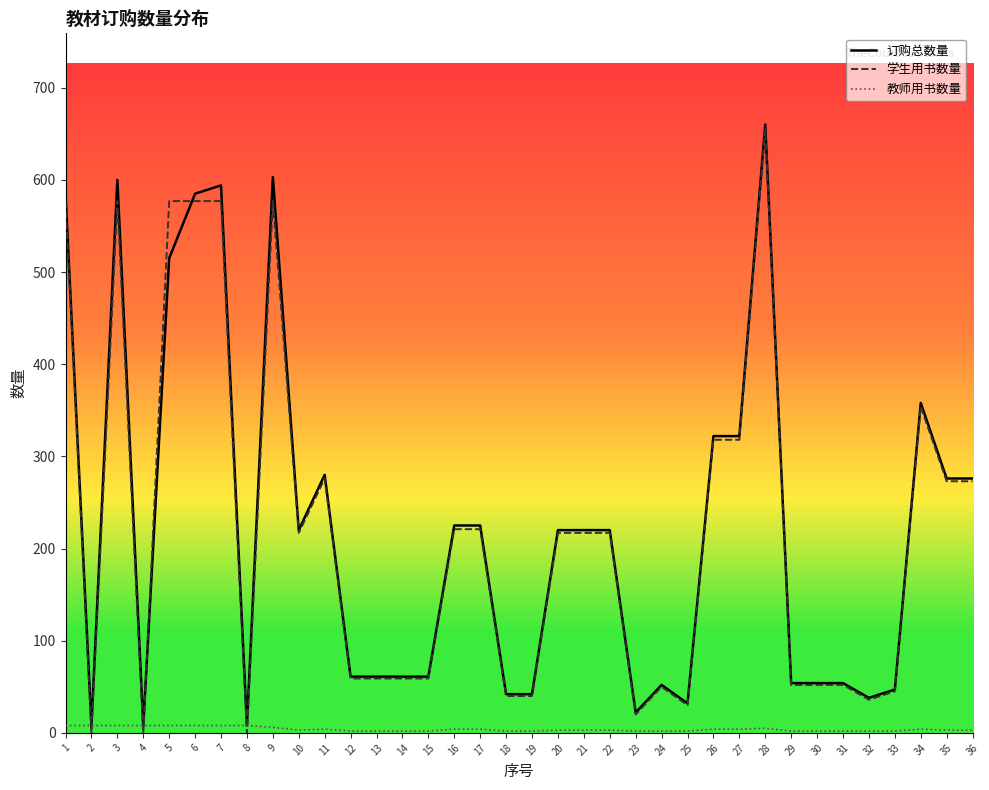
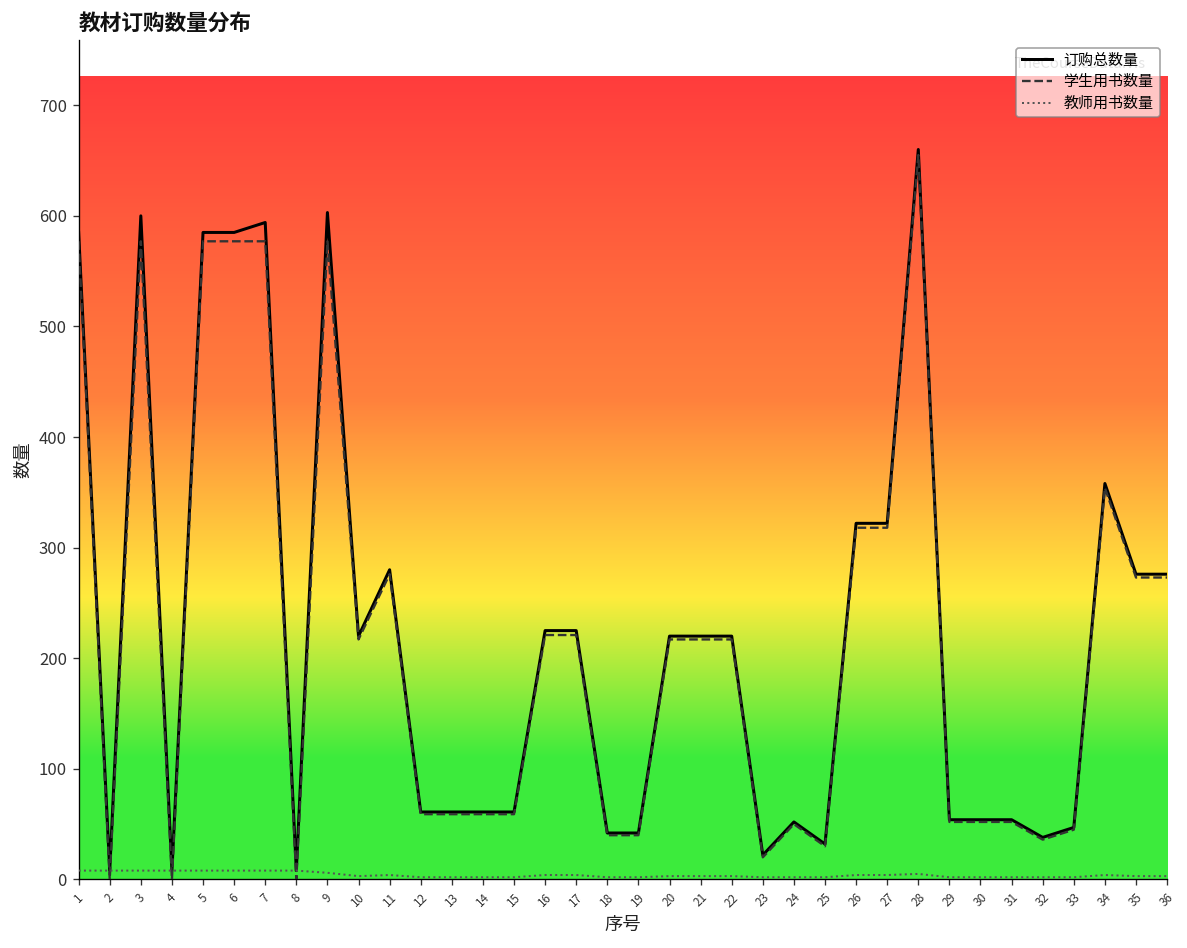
订购总数量, 5: 520 -> 590
